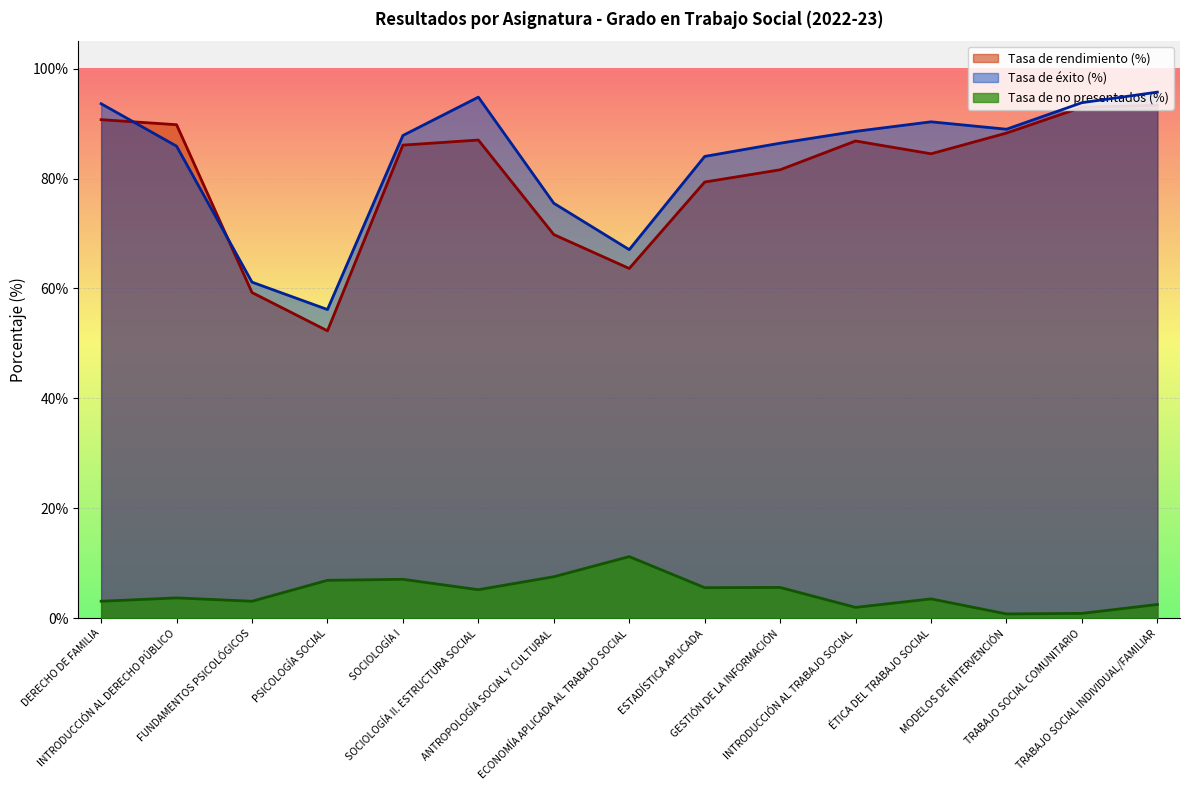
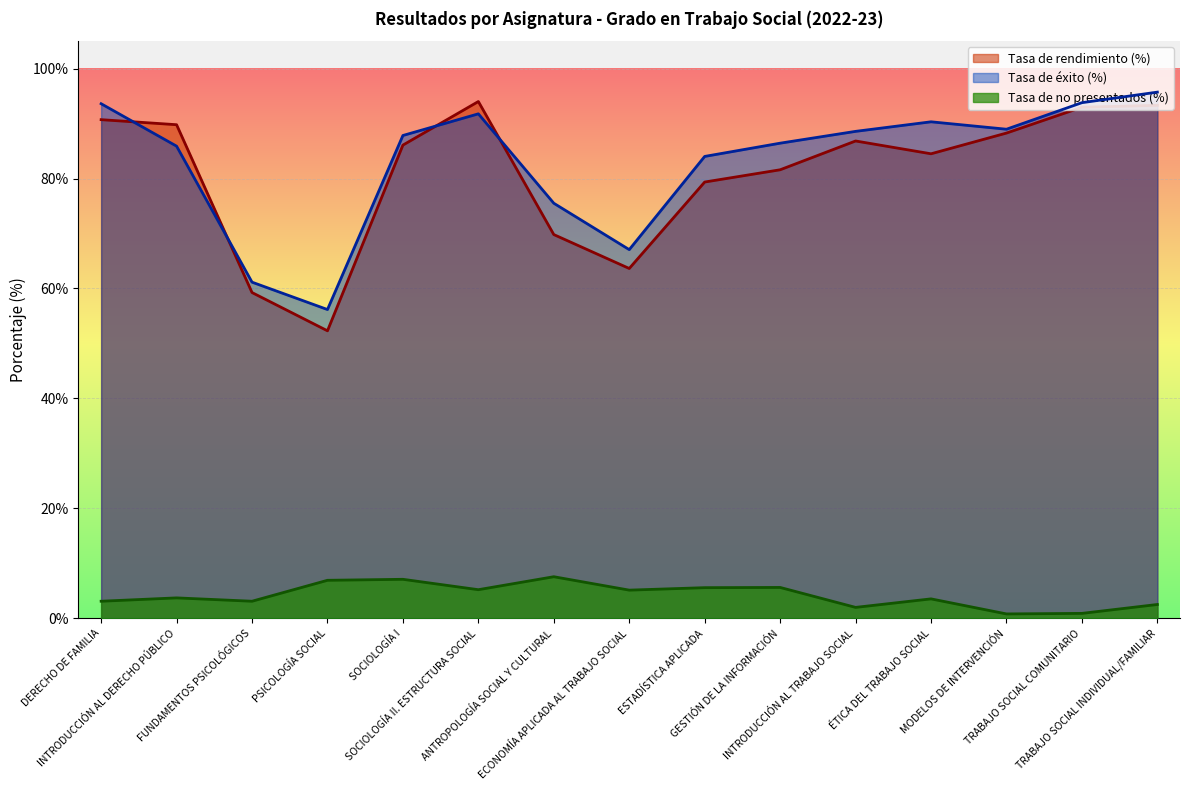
Tasa de rendimiento (%), SOCIOLOGÍA II. ESTRUCTURA SOCIAL: 87% -> 94%
Tasa de éxito (%), SOCIOLOGÍA II. ESTRUCTURA SOCIAL: 95% -> 92%
Tasa de no presentados (%), ECONOMÍA APLICADA AL TRABAJO SOCIAL: 11% -> 5%
